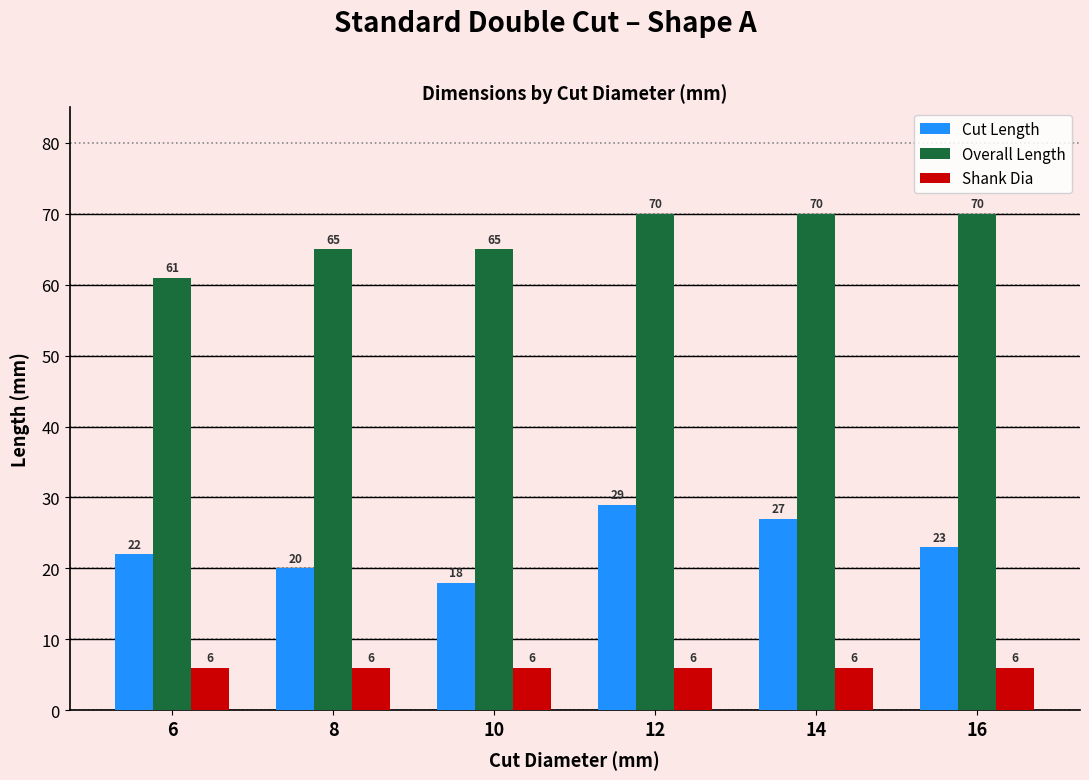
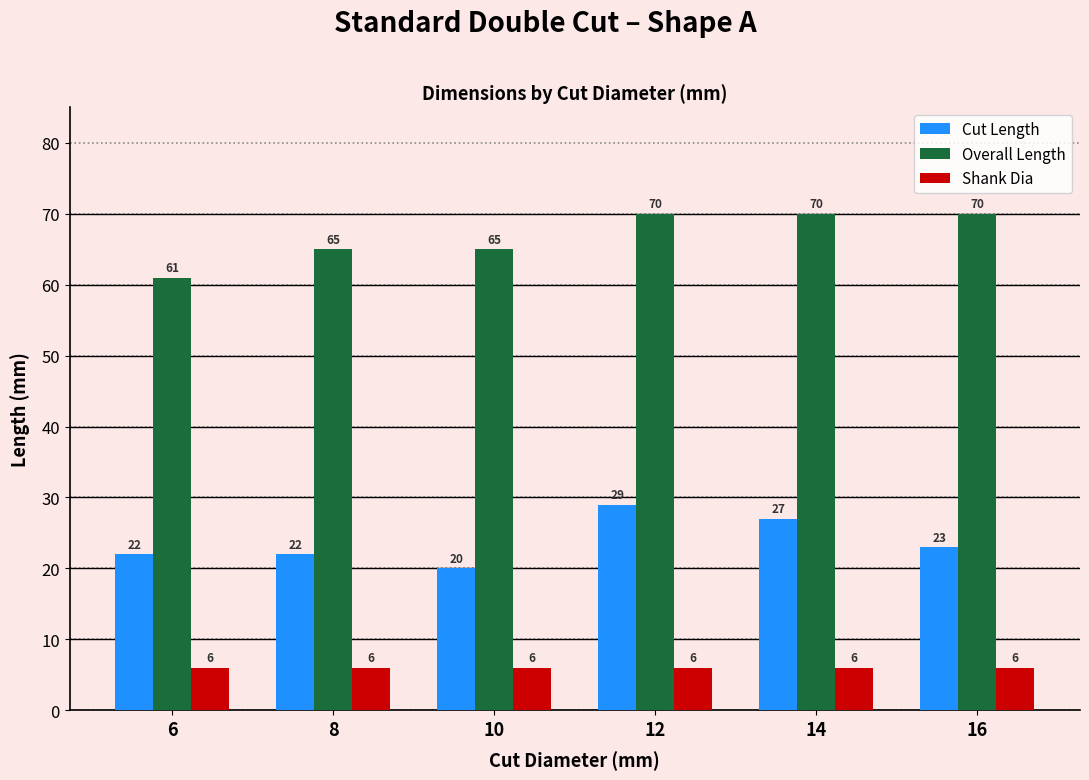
Cut Length, 8: 20 -> 22
Cut Length, 10: 18 -> 20
